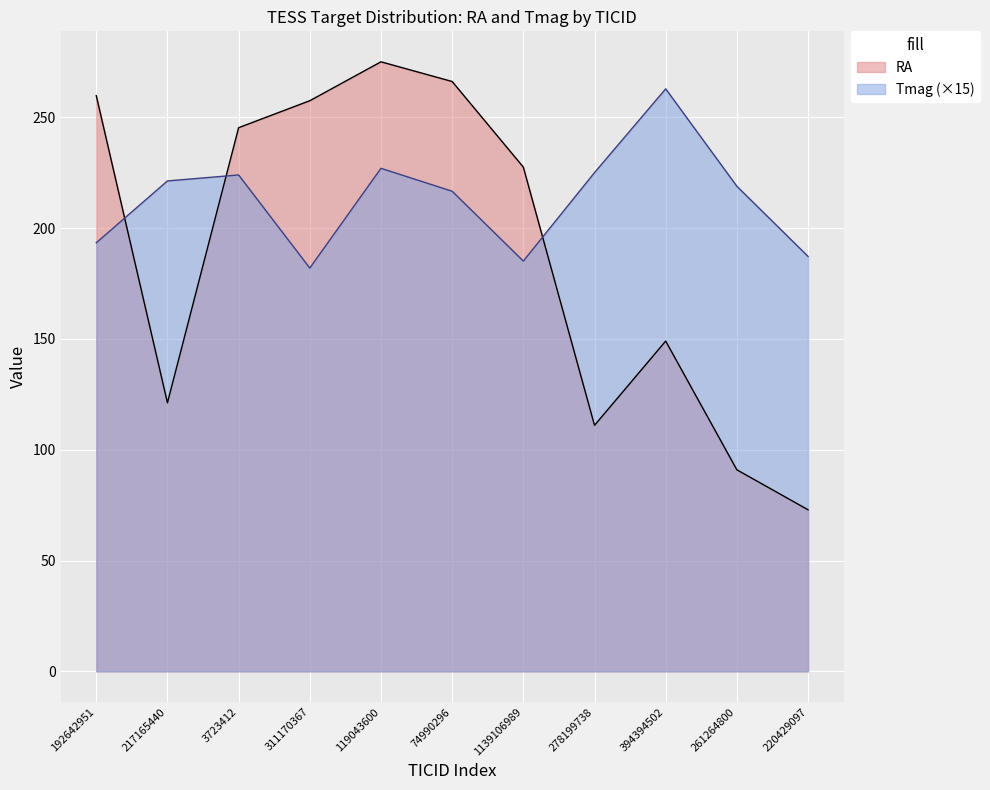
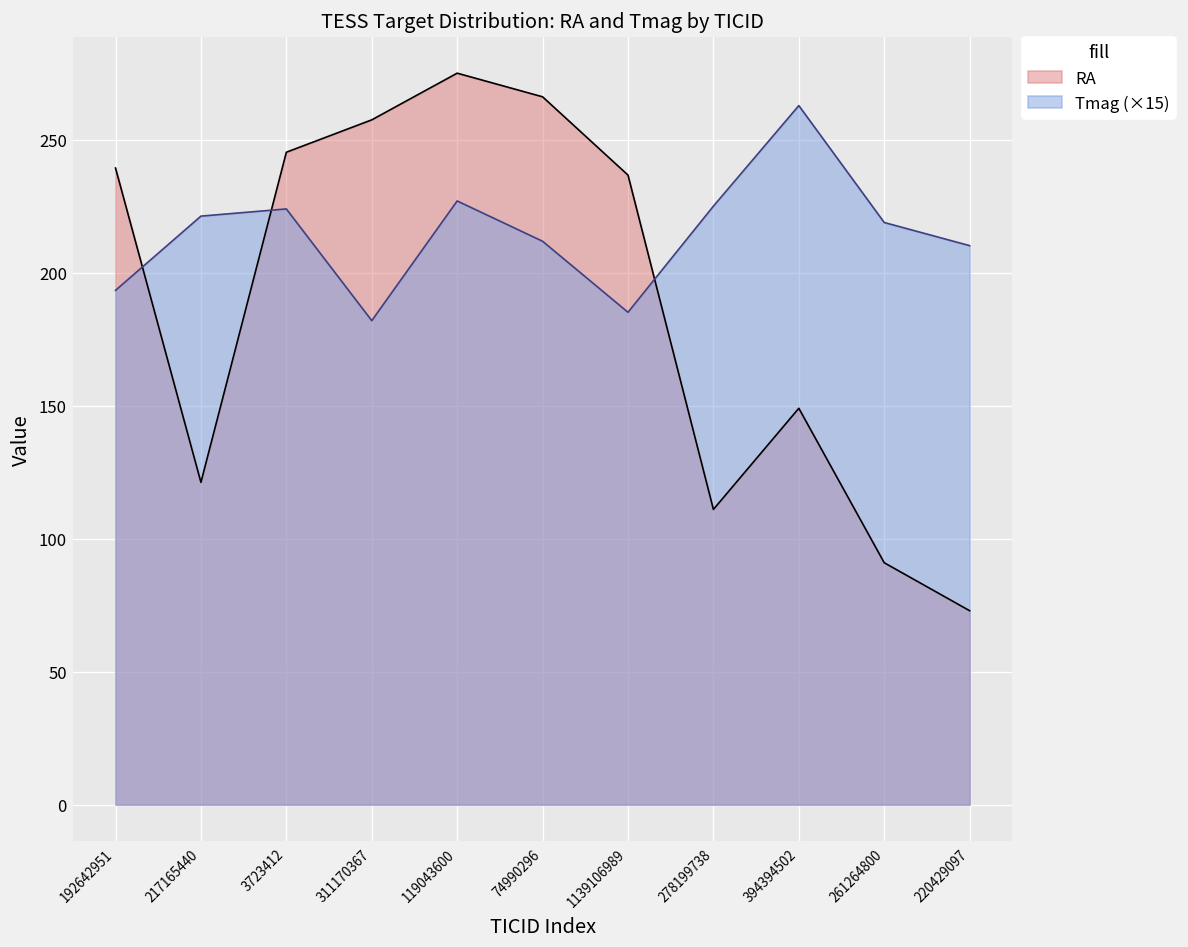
RA, 192642951: 260 -> 239
Tmag (×15), 74990296: 217 -> 212
RA, 1139106989: 227 -> 237
Tmag (×15), 220429097: 187 -> 210
